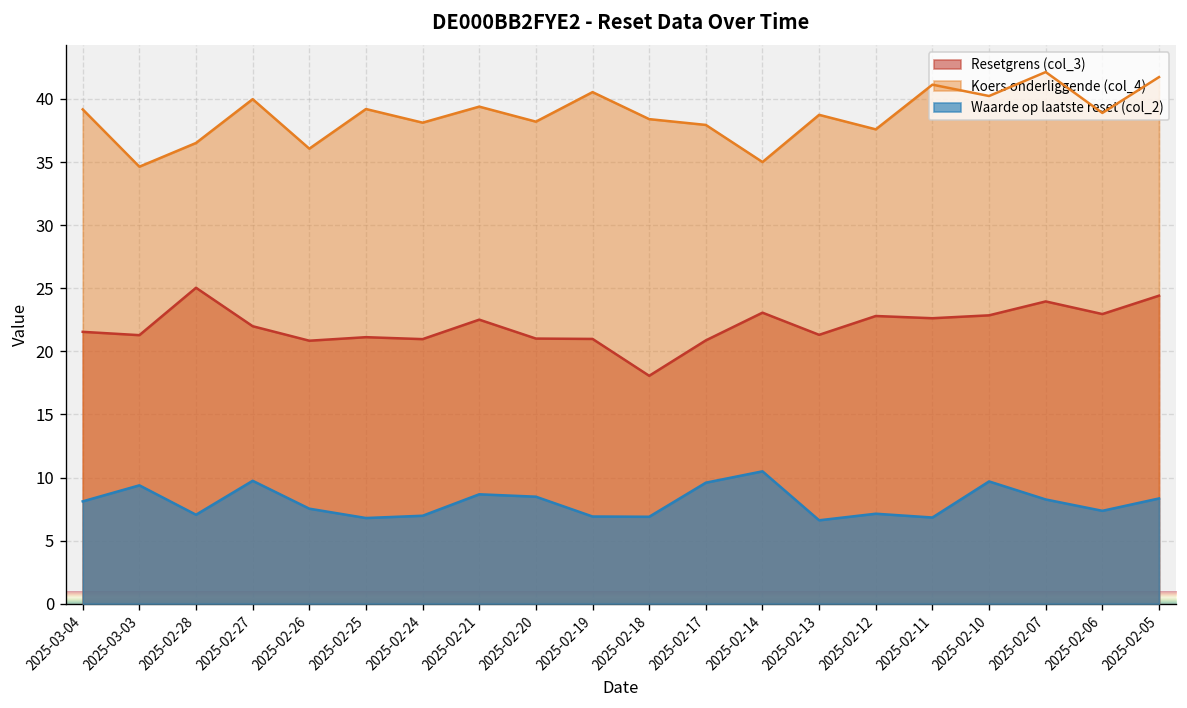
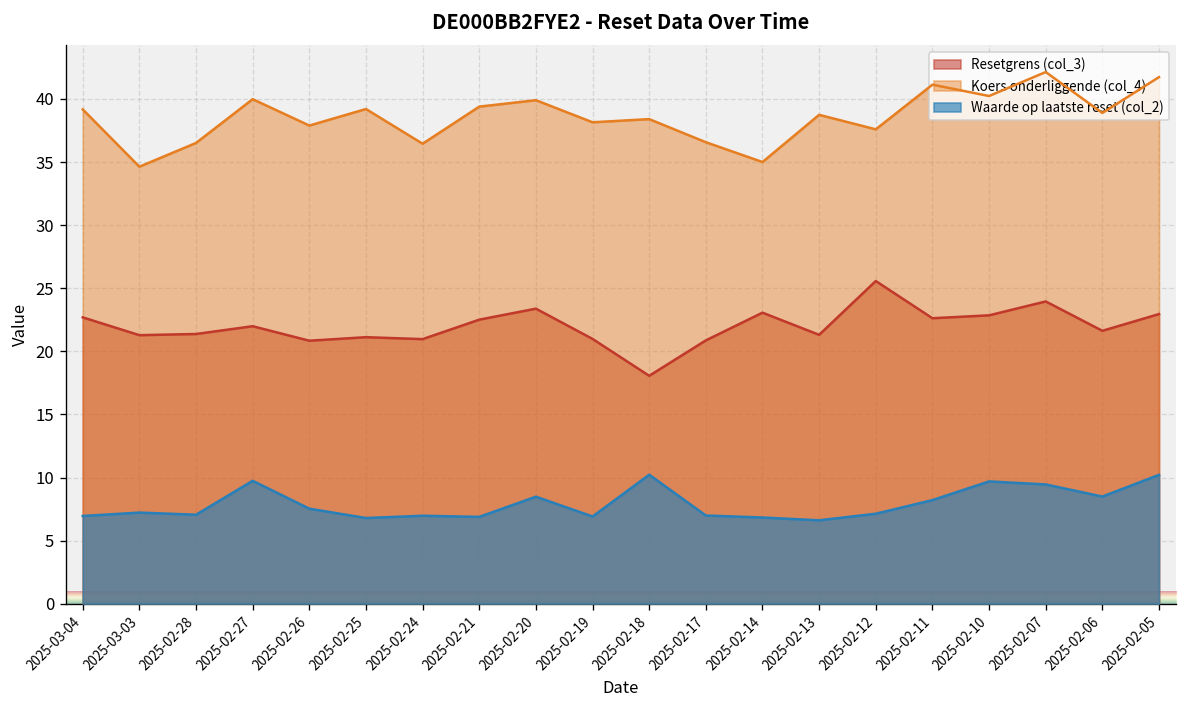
Resetgrens (col_3), 2025-03-04: 21.5 -> 22.7
Waarde op laatste reset (col_2), 2025-03-04: 8.1 -> 7.0
Waarde op laatste reset (col_2), 2025-03-03: 9.4 -> 7.2
Resetgrens (col_3), 2025-02-28: 25.0 -> 21.4
Koers onderliggende (col_4), 2025-02-26: 36.1 -> 37.9
Koers onderliggende (col_4), 2025-02-24: 38.1 -> 36.5
Waarde op laatste reset (col_2), 2025-02-21: 8.7 -> 6.9
Resetgrens (col_3), 2025-02-20: 21.0 -> 23.4
Koers onderliggende (col_4), 2025-02-20: 38.2 -> 39.9
Koers onderliggende (col_4), 2025-02-19: 40.5 -> 38.2
Waarde op laatste reset (col_2), 2025-02-18: 6.9 -> 10.2
Koers onderliggende (col_4), 2025-02-17: 37.9 -> 36.6
Waarde op laatste reset (col_2), 2025-02-17: 9.6 -> 7.0
Waarde op laatste reset (col_2), 2025-02-14: 10.5 -> 6.8
Resetgrens (col_3), 2025-02-12: 22.8 -> 25.6
Waarde op laatste reset (col_2), 2025-02-11: 6.8 -> 8.2
Waarde op laatste reset (col_2), 2025-02-07: 8.3 -> 9.5
Resetgrens (col_3), 2025-02-06: 23.0 -> 21.6
Waarde op laatste reset (col_2), 2025-02-06: 7.4 -> 8.5
Resetgrens (col_3), 2025-02-05: 24.4 -> 23.0
Waarde op laatste reset (col_2), 2025-02-05: 8.3 -> 10.2
